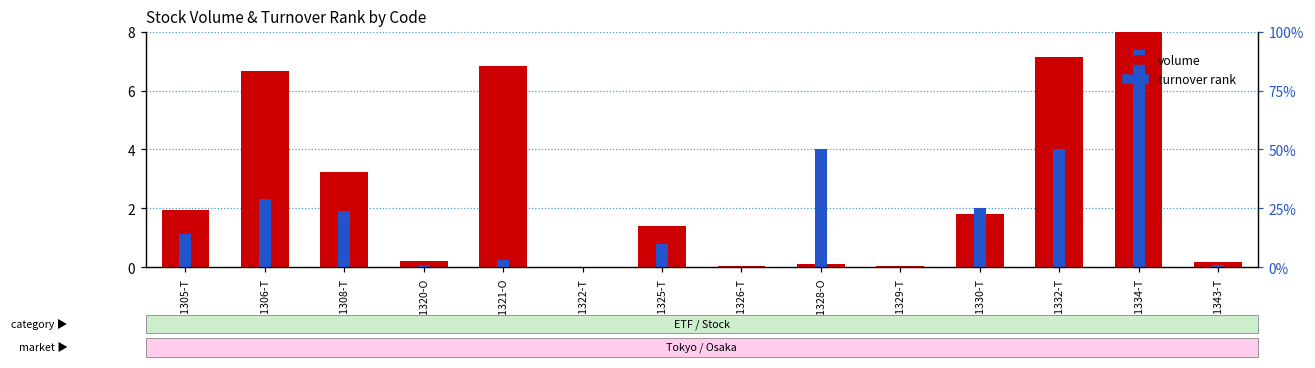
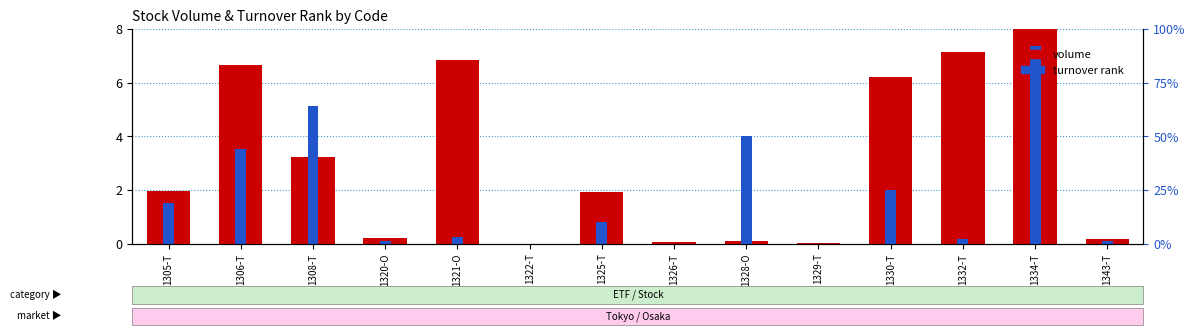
turnover rank, 1305-T: 1.1 -> 1.5
turnover rank, 1306-T: 2.3 -> 3.5
turnover rank, 1308-T: 1.9 -> 5.1
volume, 1325-T: 1.4 -> 1.9
volume, 1330-T: 1.8 -> 6.2
turnover rank, 1332-T: 4.0 -> 0.2
